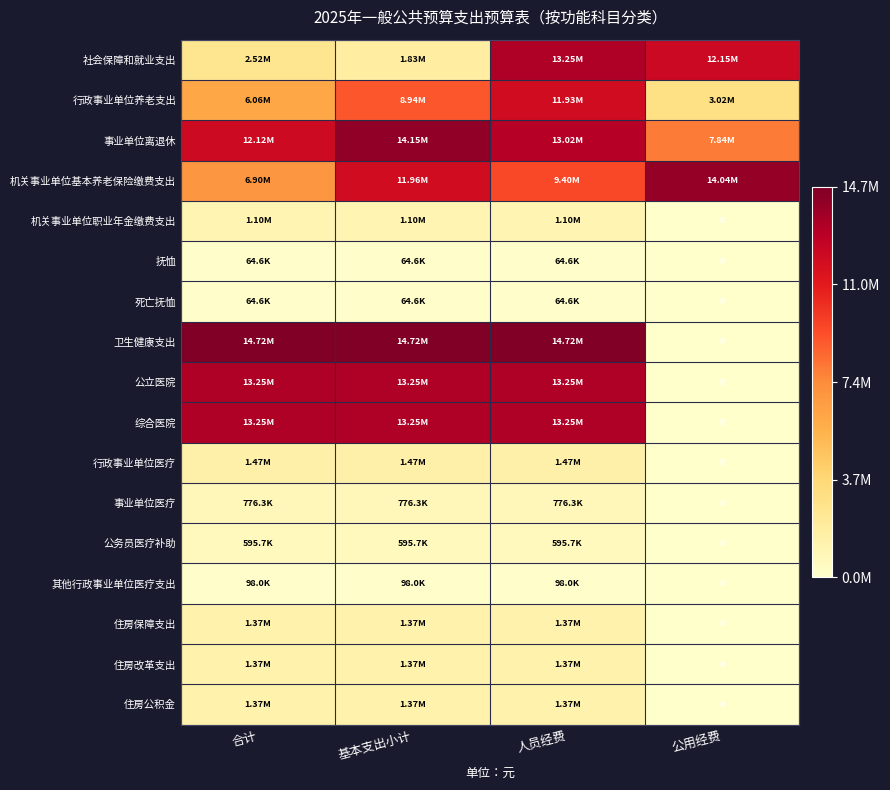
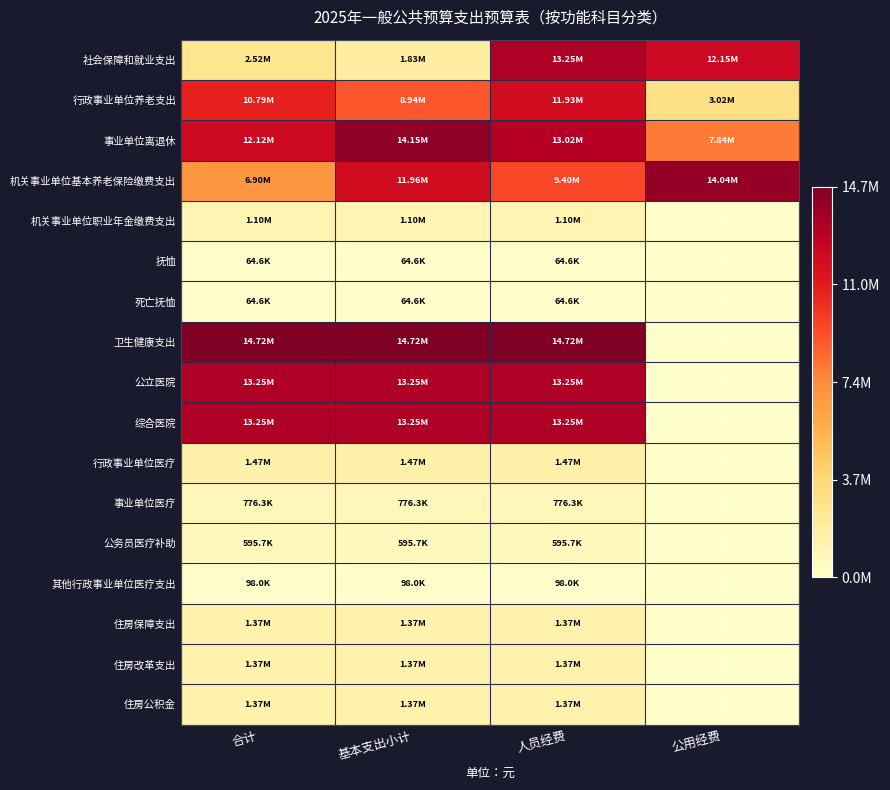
行政事业单位养老支出, 合计: 6.06M -> 10.79M
